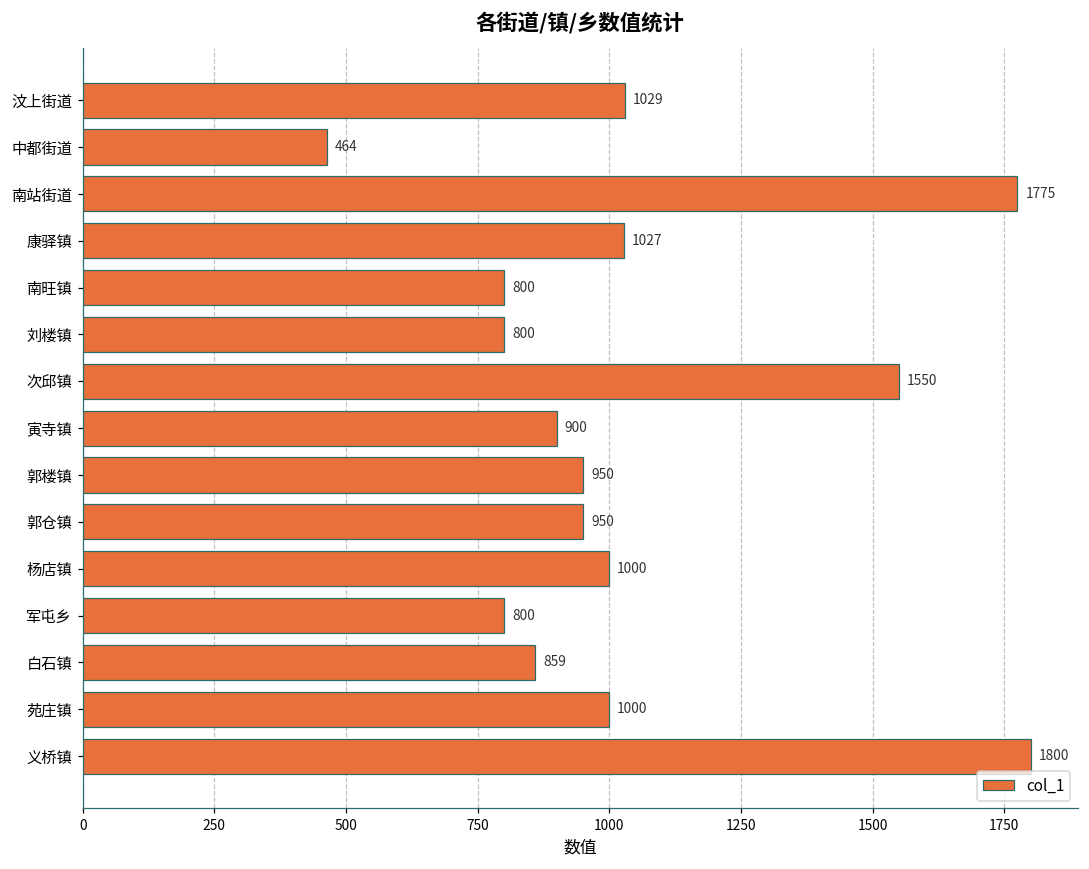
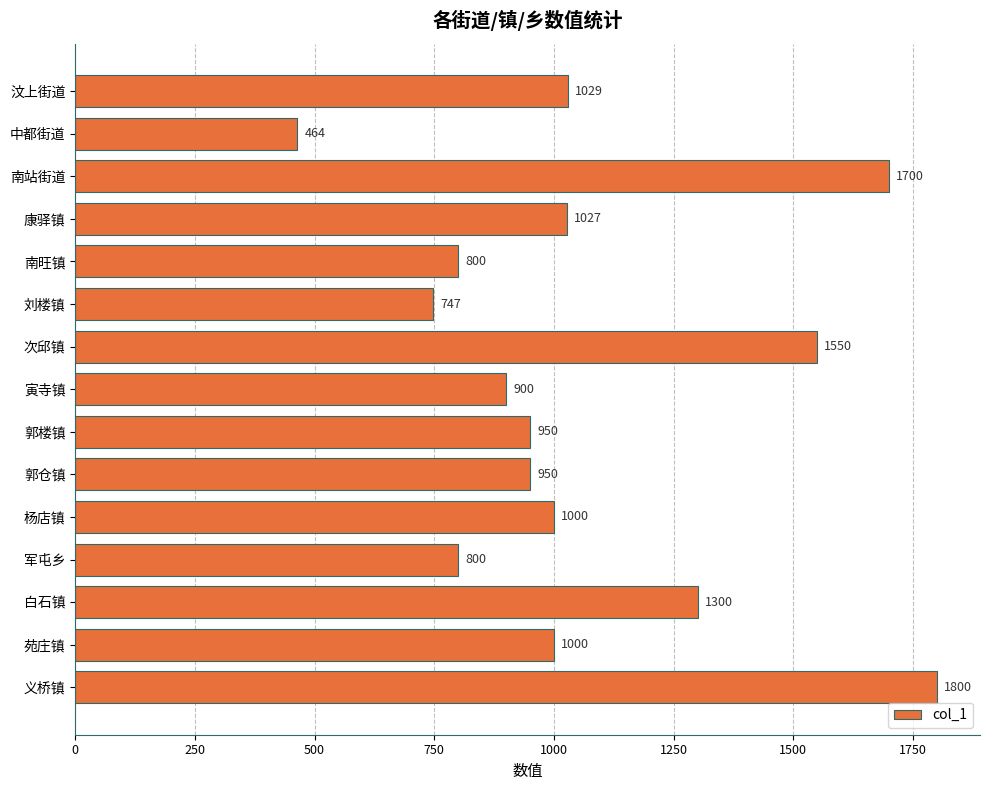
南站街道: 1775 -> 1700
刘楼镇: 800 -> 747
白石镇: 859 -> 1300
